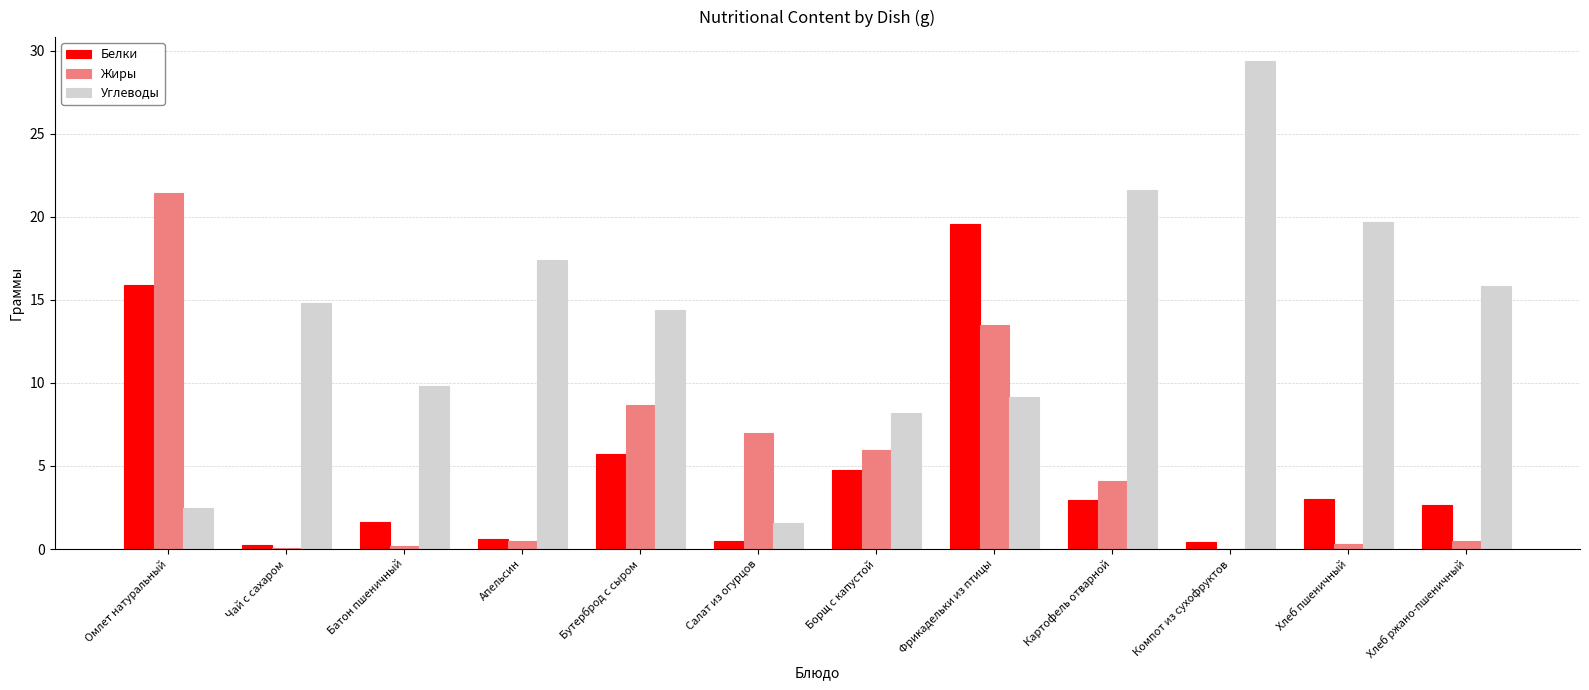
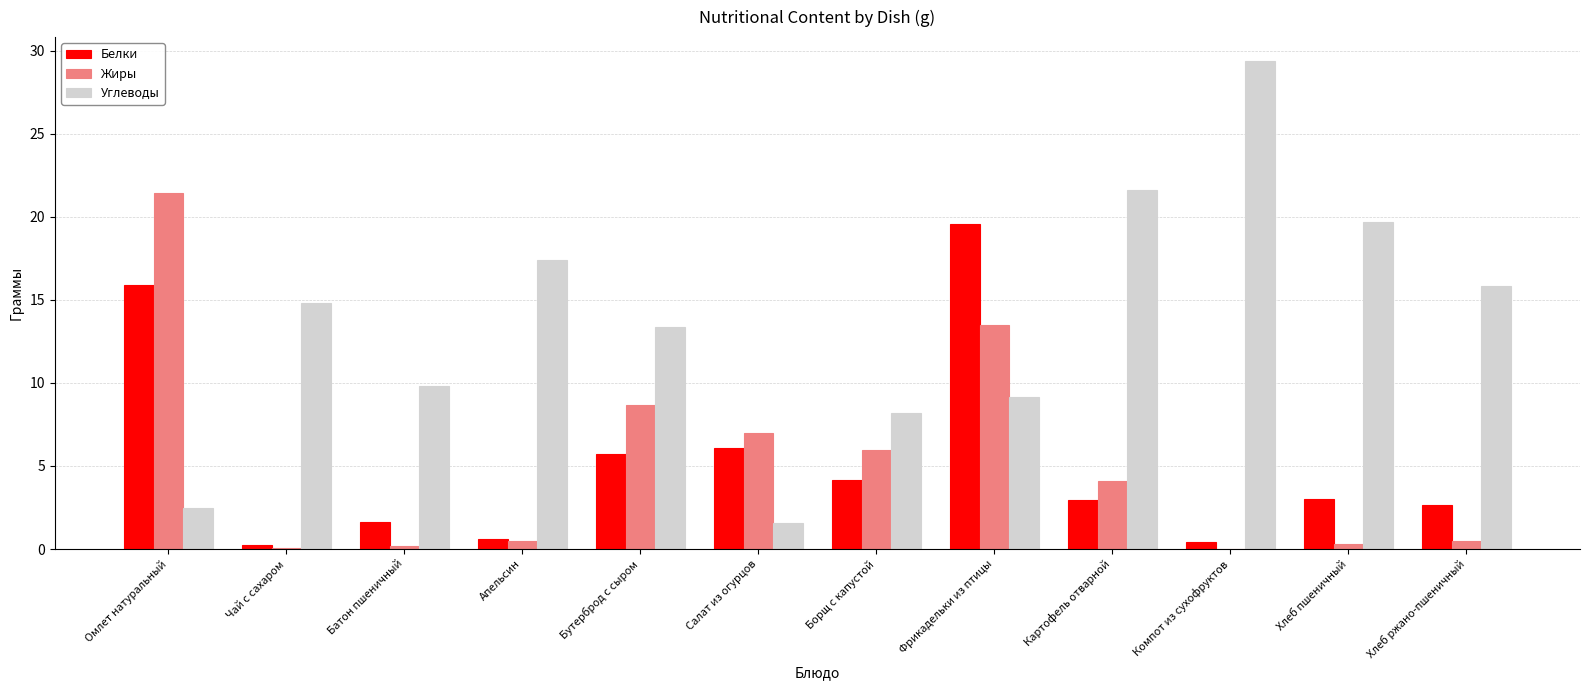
Углеводы, Бутерброд с сыром: 14.4 -> 13.4
Белки, Салат из огурцов: 0.5 -> 6.1
Белки, Борщ с капустой: 4.8 -> 4.1
